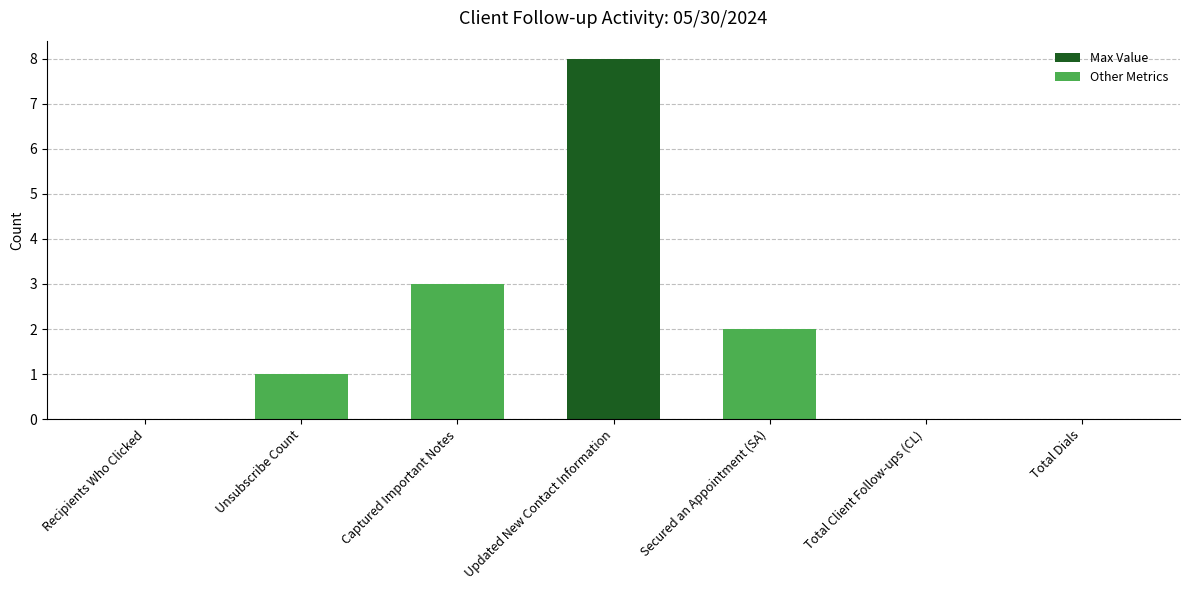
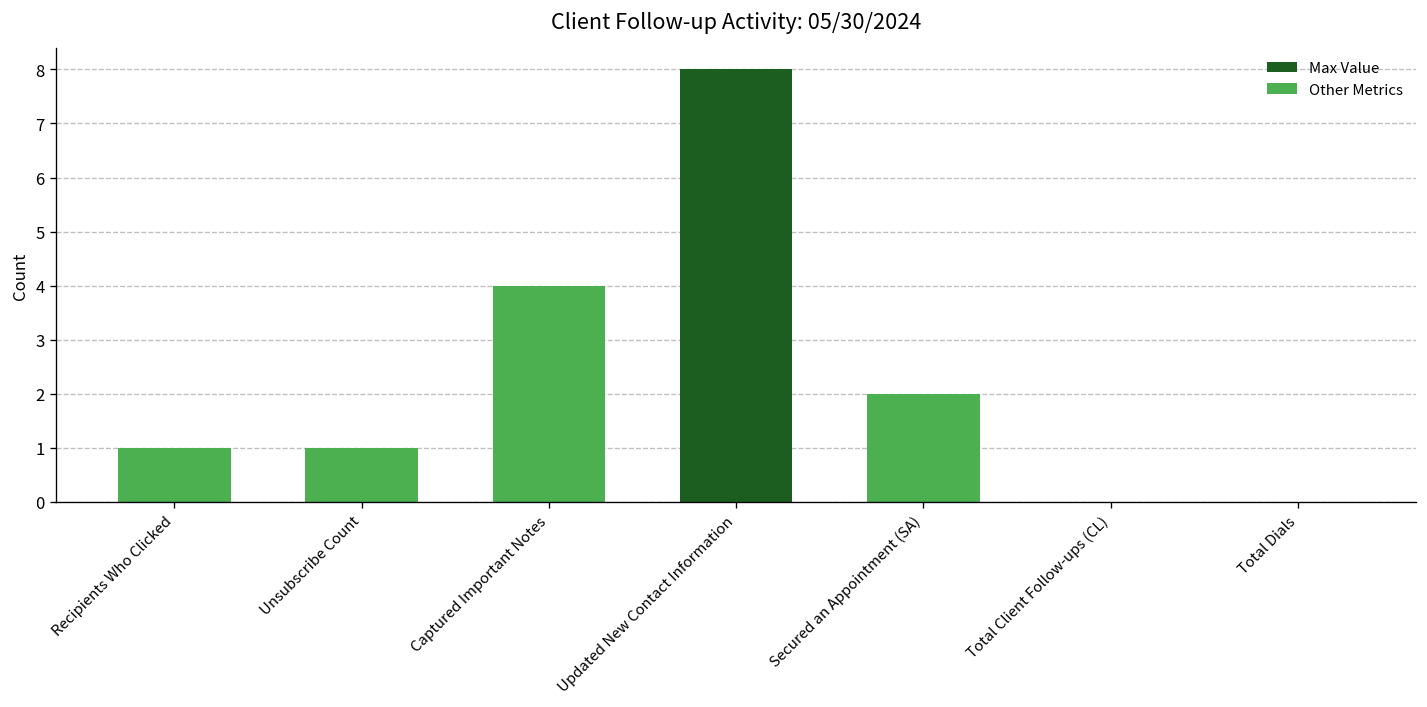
Recipients Who Clicked: 0 -> 1
Captured Important Notes: 3 -> 4
